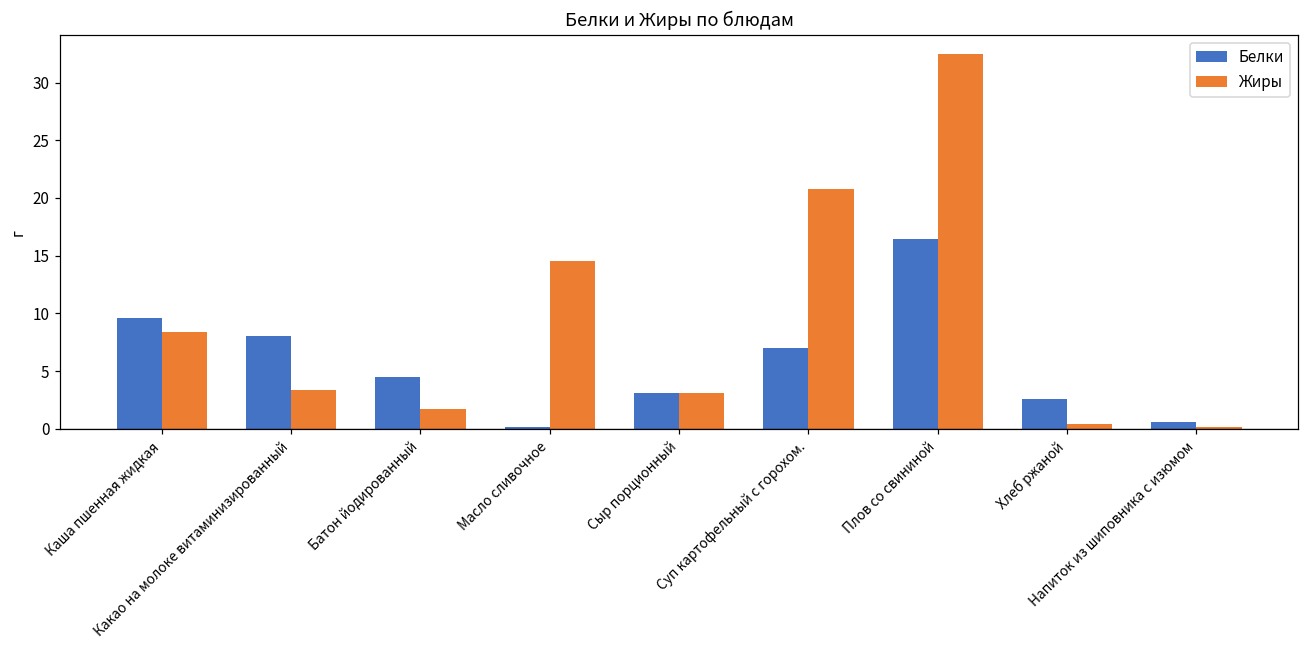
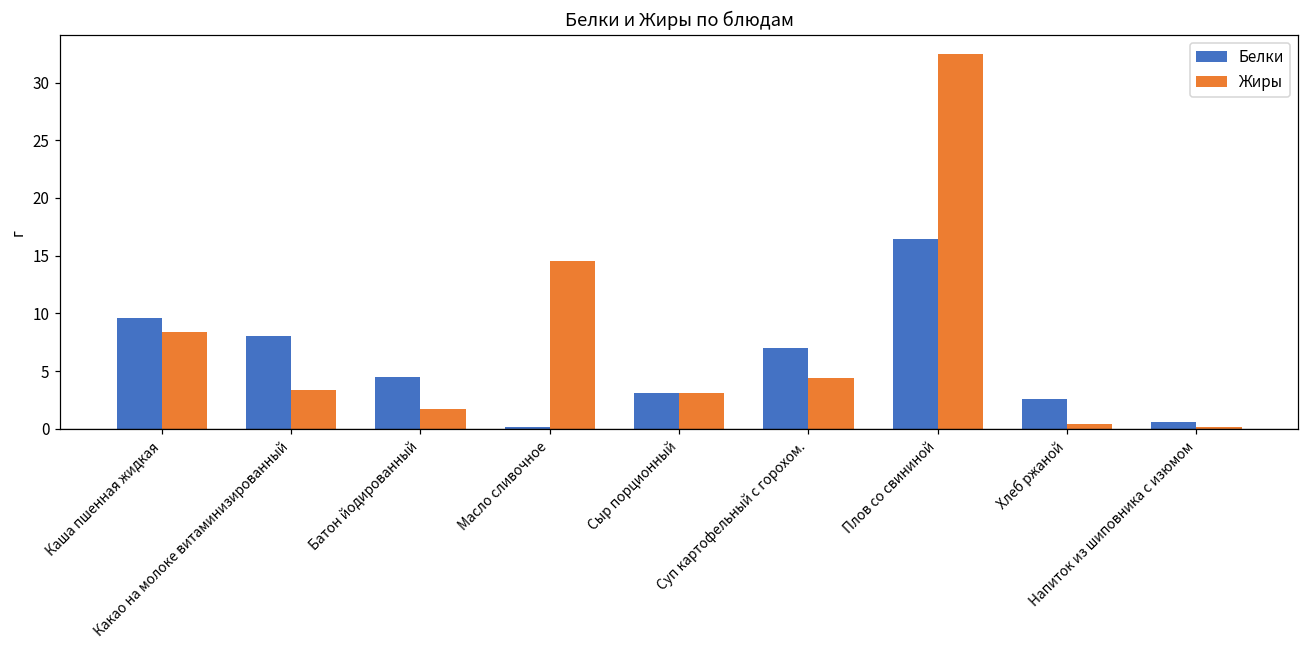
Жиры, Суп картофельный с горохом.: 20.8 -> 4.4
